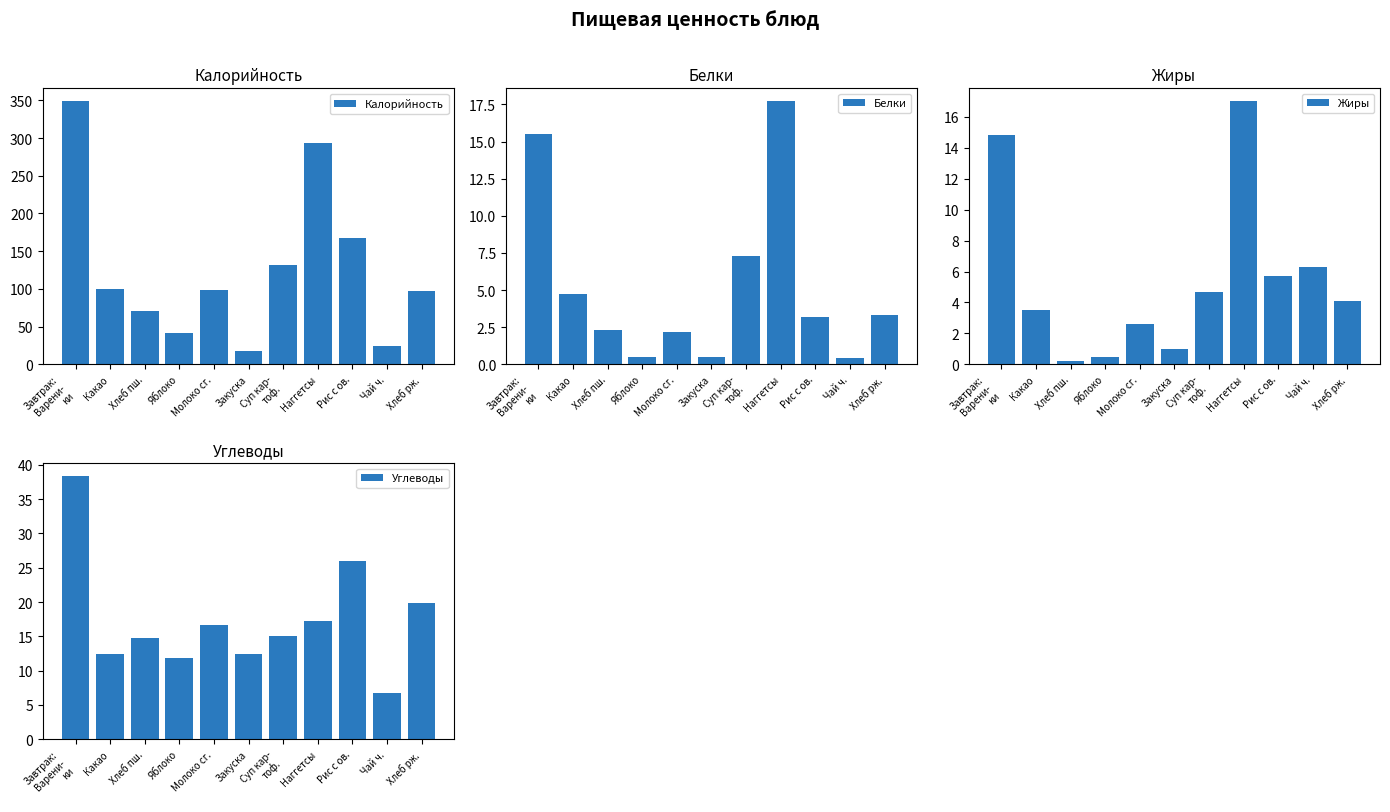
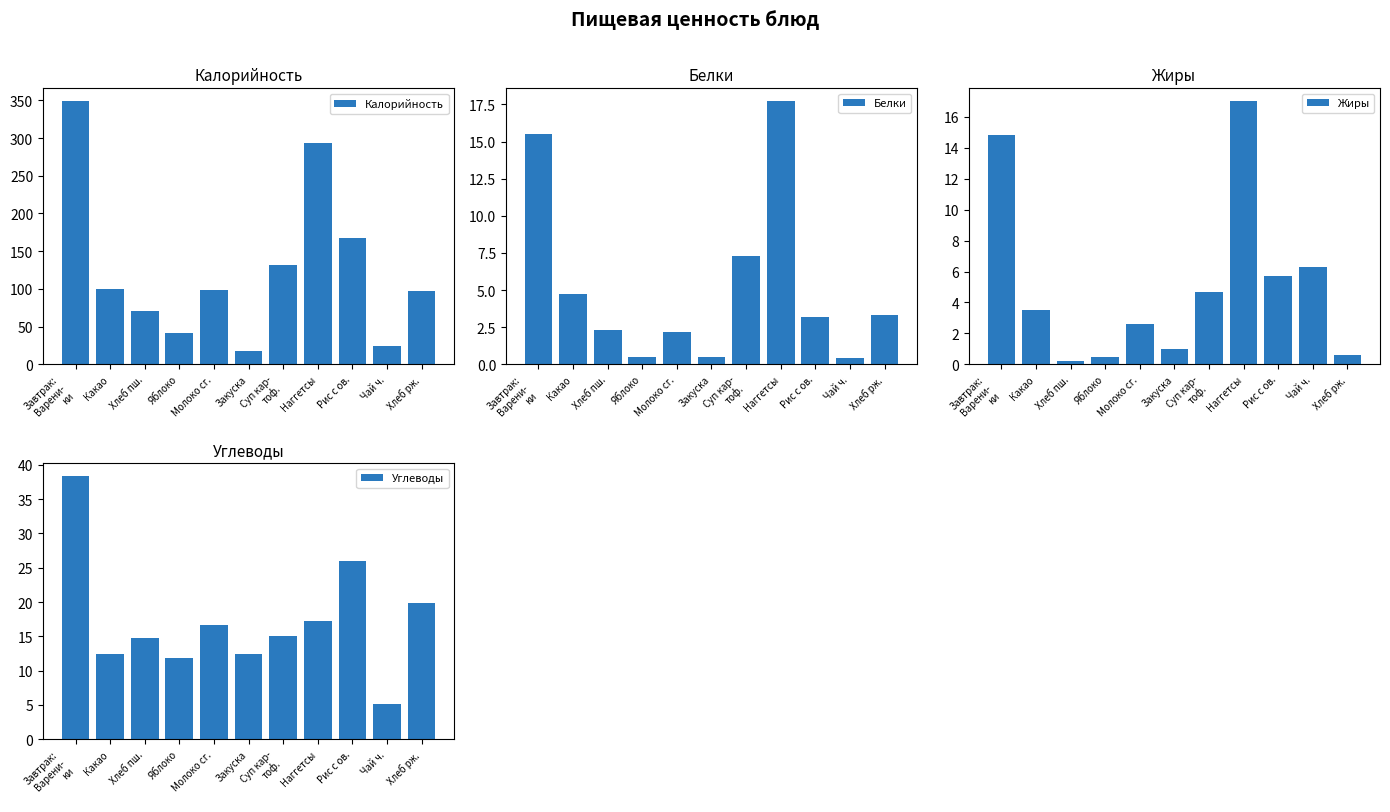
Жиры, Хлеб рж.: 4.1 -> 0.6
Углеводы, Чай ч.: 7 -> 5
